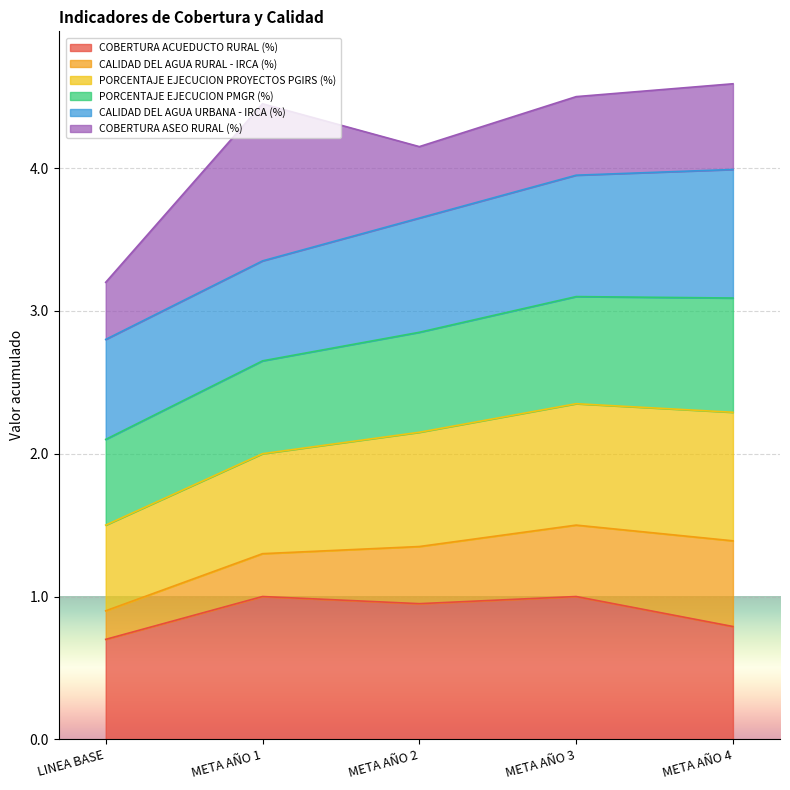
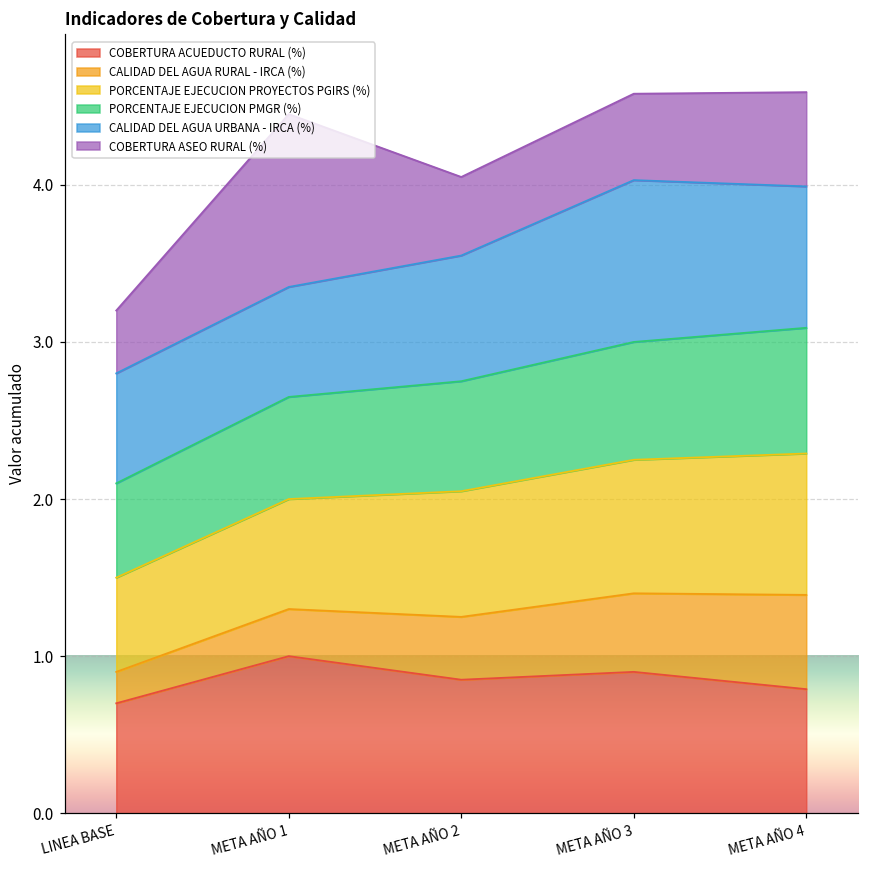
COBERTURA ACUEDUCTO RURAL (%), META AÑO 2: 0.95 -> 0.85
COBERTURA ACUEDUCTO RURAL (%), META AÑO 3: 1.0 -> 0.9
CALIDAD DEL AGUA URBANA - IRCA (%), META AÑO 3: 0.85 -> 1.03
